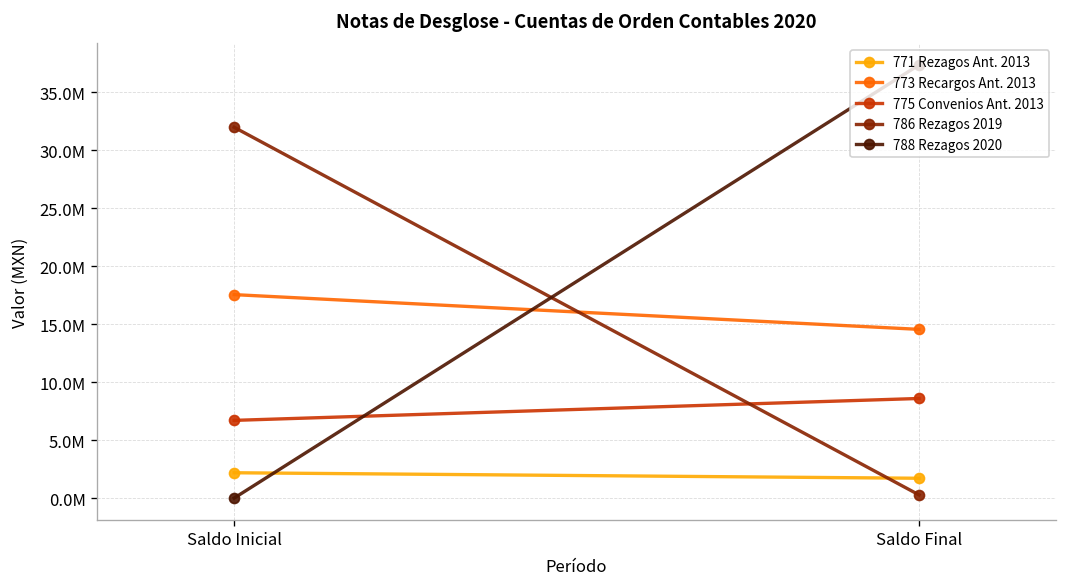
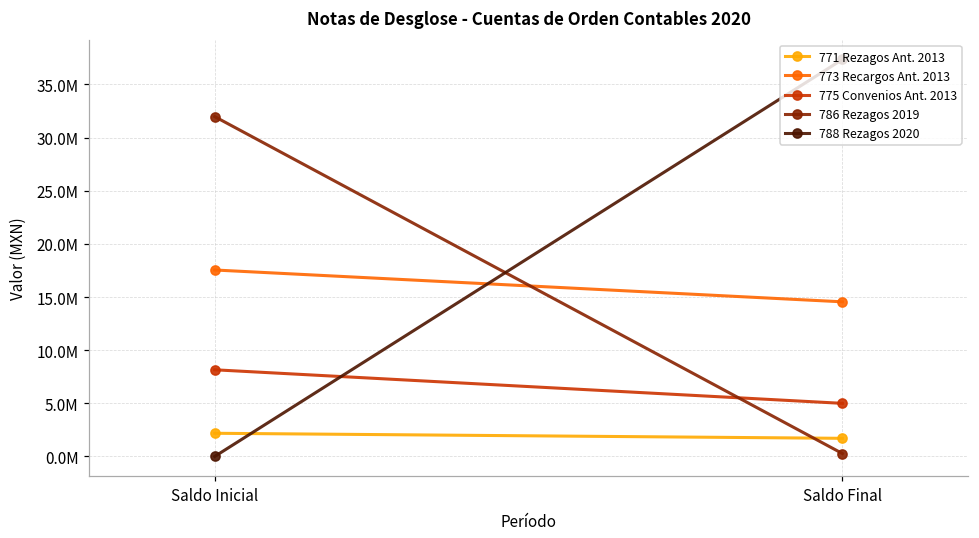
775 Convenios Ant. 2013, Saldo Inicial: 7000000 -> 8000000
775 Convenios Ant. 2013, Saldo Final: 9000000 -> 5000000
